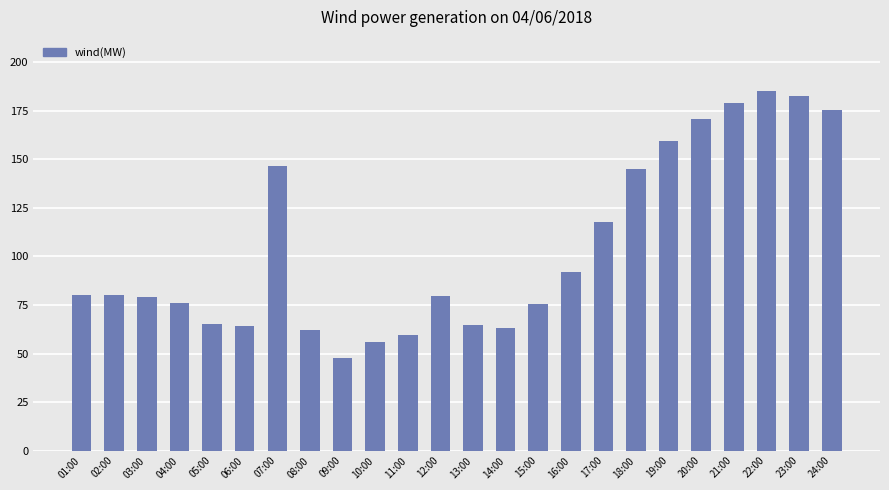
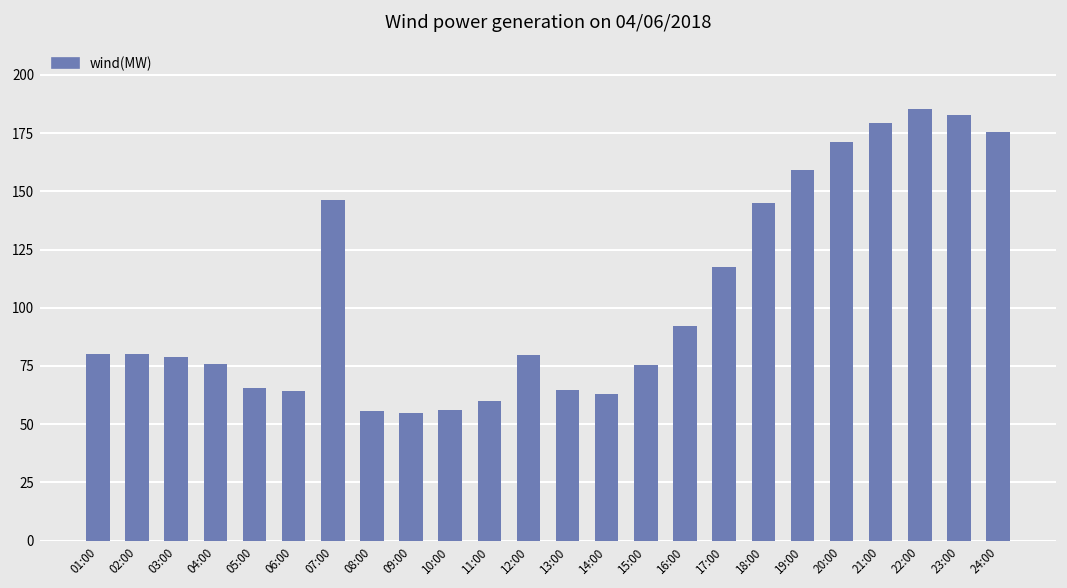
08:00: 62 -> 56
09:00: 47 -> 55
